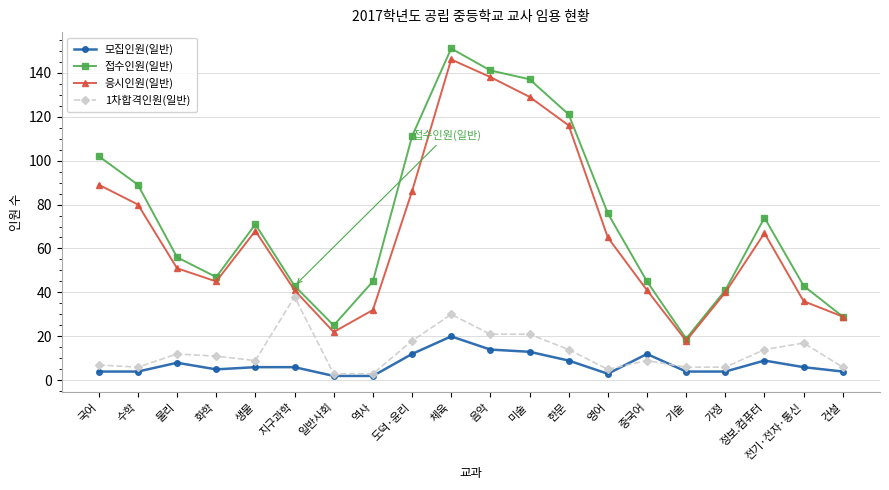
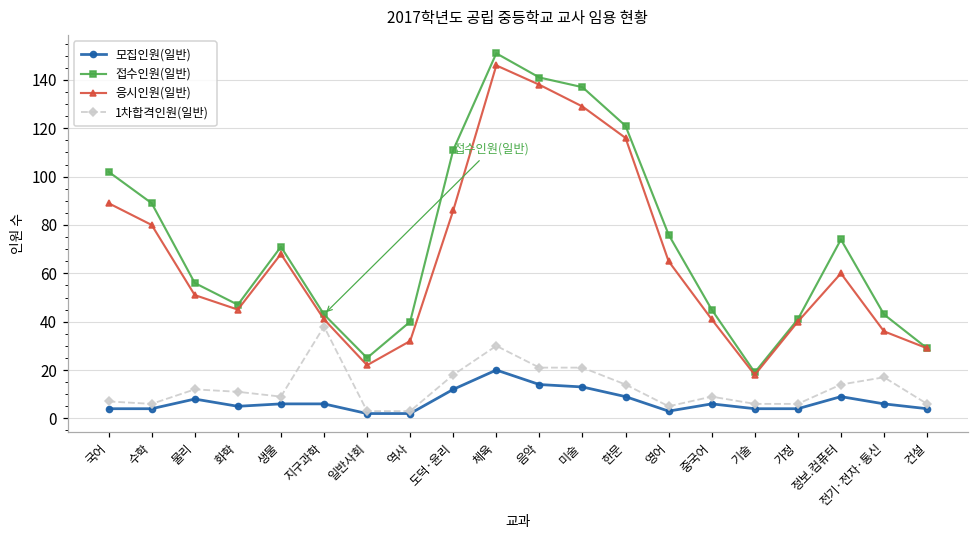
접수인원(일반), 역사: 45 -> 40
모집인원(일반), 중국어: 12 -> 6
응시인원(일반), 정보.컴퓨터: 67 -> 60
